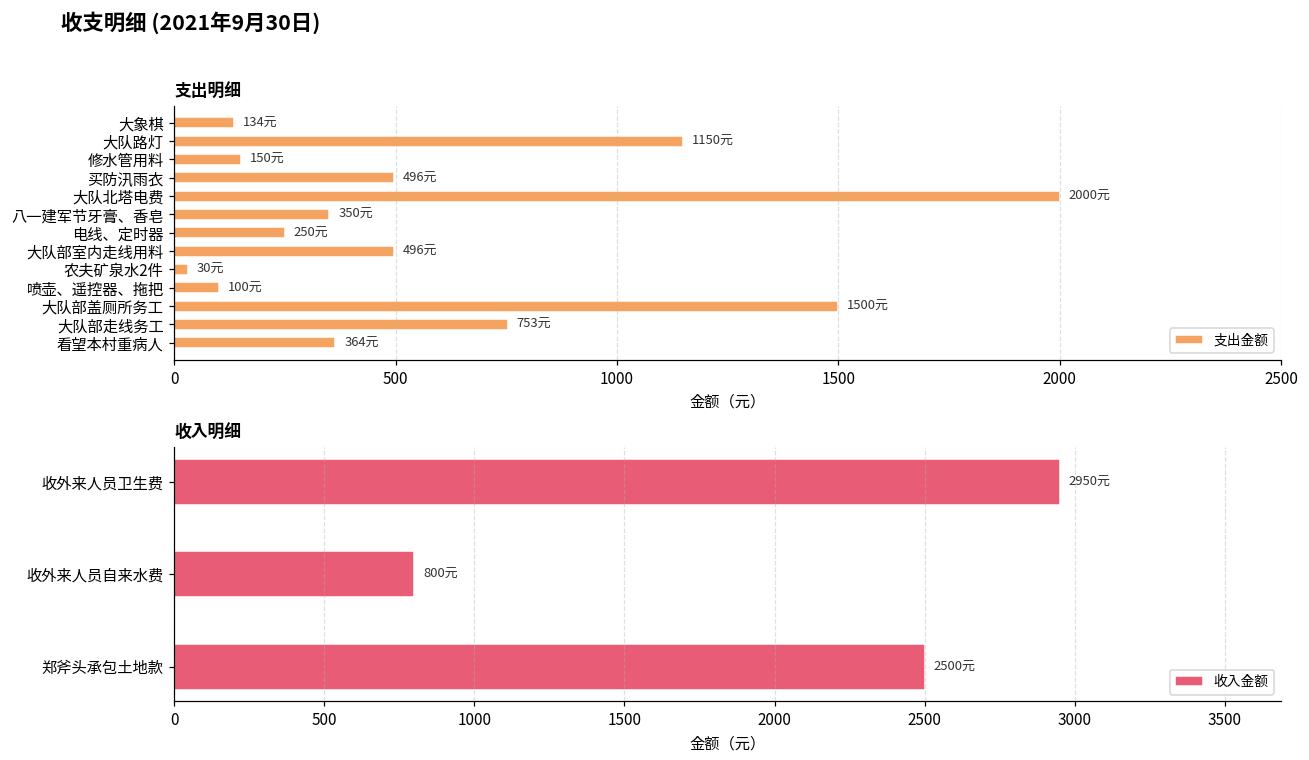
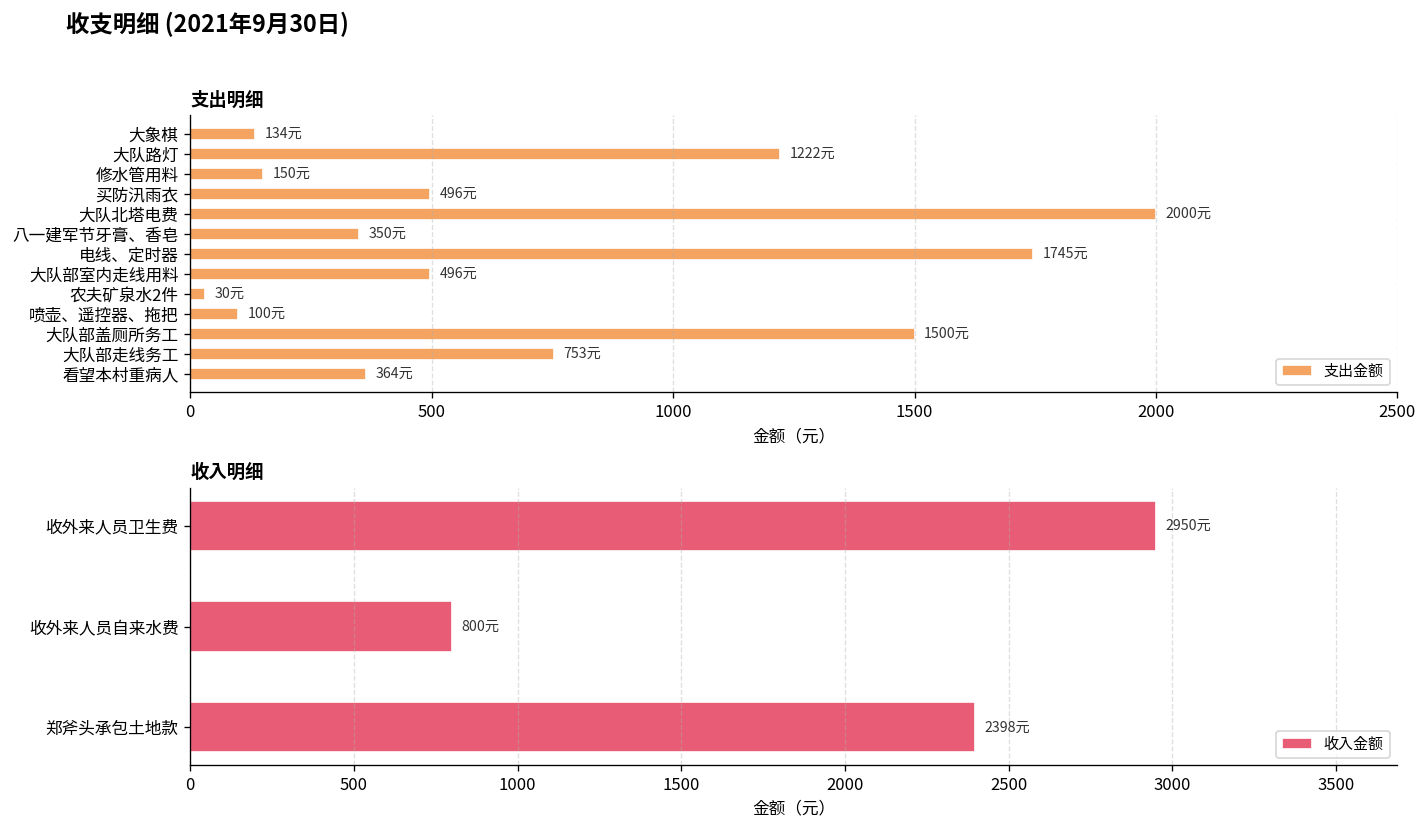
支出明细, 大队路灯: 1150元 -> 1222元
支出明细, 电线、定时器: 250元 -> 1745元
收入明细, 郑斧头承包土地款: 2500元 -> 2398元
